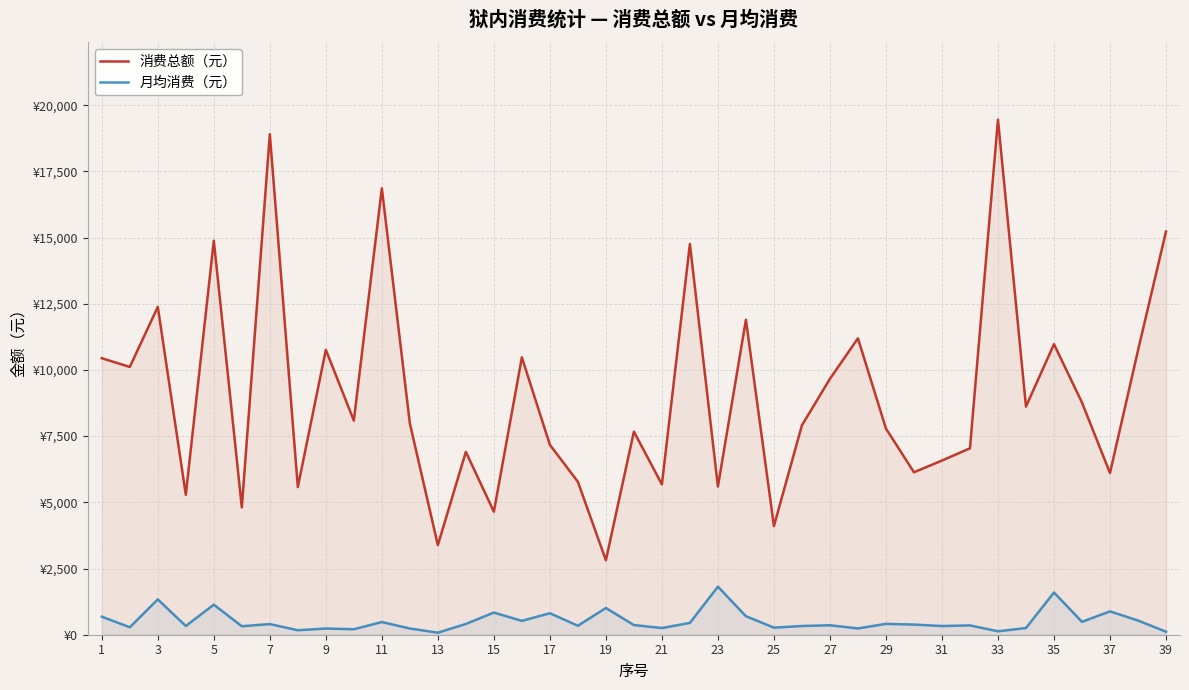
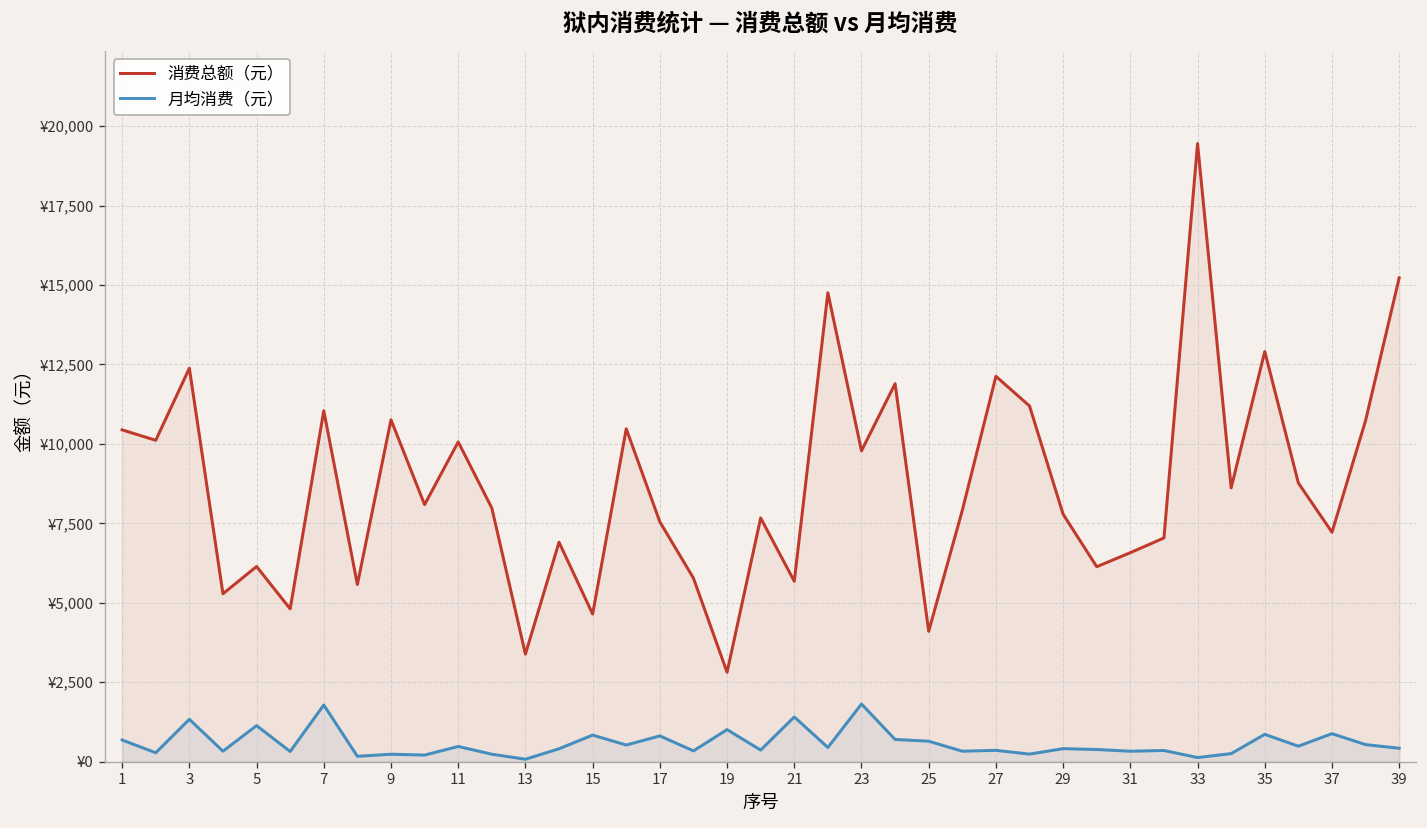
消费总额（元）, 5: ¥14,900 -> ¥6,100
消费总额（元）, 7: ¥18,900 -> ¥11,000
月均消费（元）, 7: ¥400 -> ¥1,800
消费总额（元）, 11: ¥16,900 -> ¥10,100
消费总额（元）, 17: ¥7,200 -> ¥7,500
月均消费（元）, 21: ¥300 -> ¥1,400
消费总额（元）, 23: ¥5,600 -> ¥9,800
月均消费（元）, 25: ¥300 -> ¥600
消费总额（元）, 27: ¥9,700 -> ¥12,100
消费总额（元）, 35: ¥11,000 -> ¥12,900
月均消费（元）, 35: ¥1,600 -> ¥900
消费总额（元）, 37: ¥6,100 -> ¥7,200
月均消费（元）, 39: ¥100 -> ¥400
